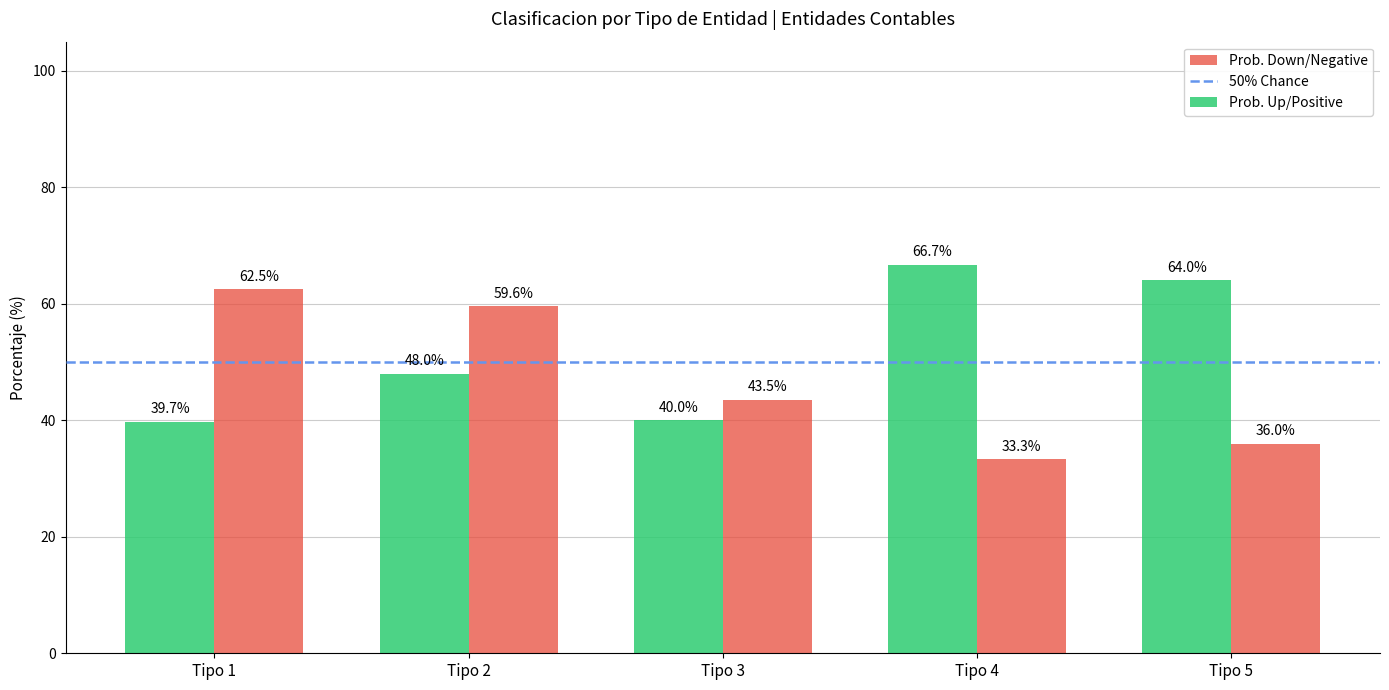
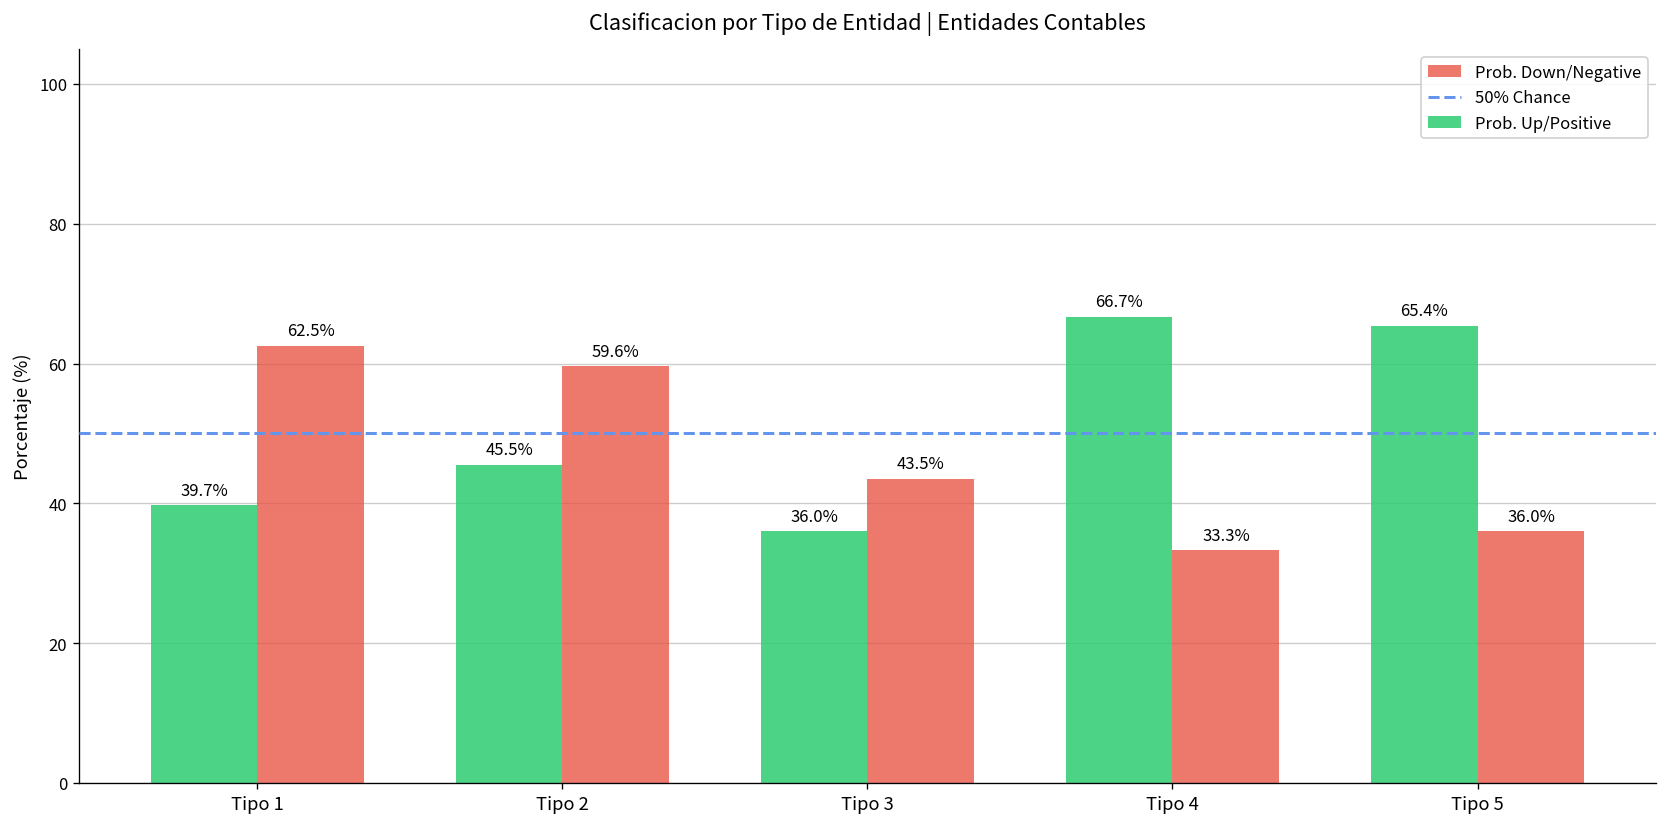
Prob. Up/Positive, Tipo 2: 48.0% -> 45.5%
Prob. Up/Positive, Tipo 3: 40.0% -> 36.0%
Prob. Up/Positive, Tipo 5: 64.0% -> 65.4%
